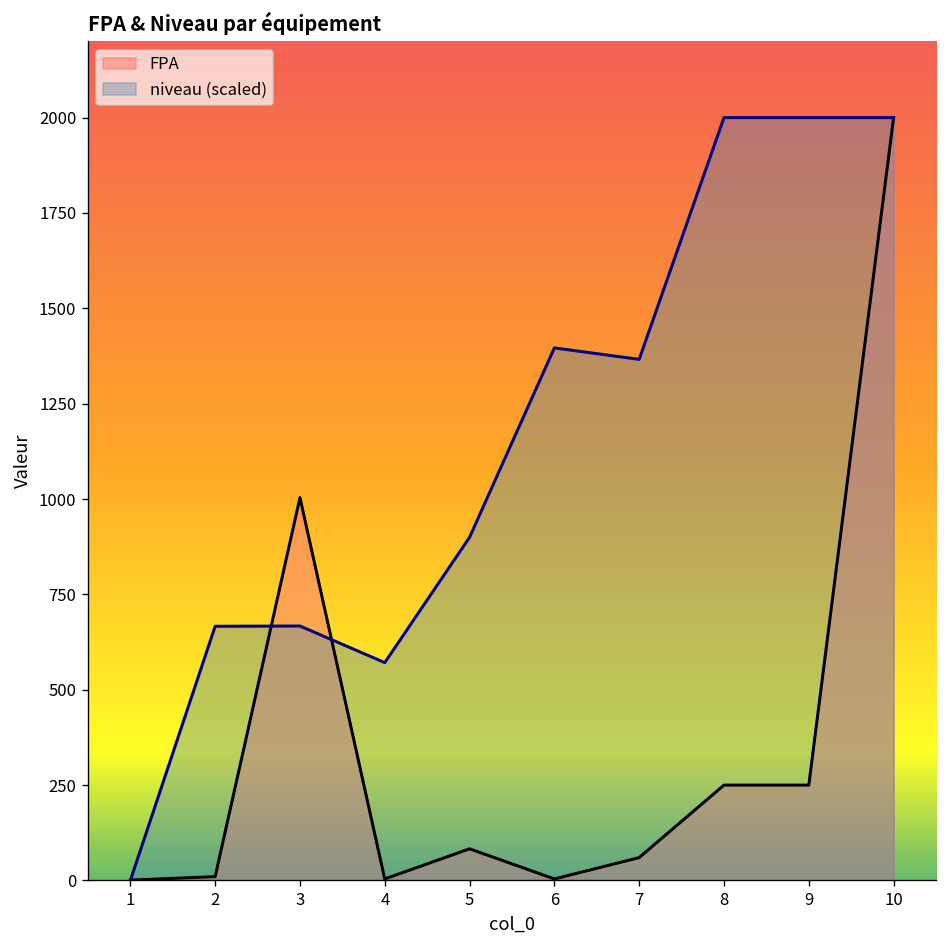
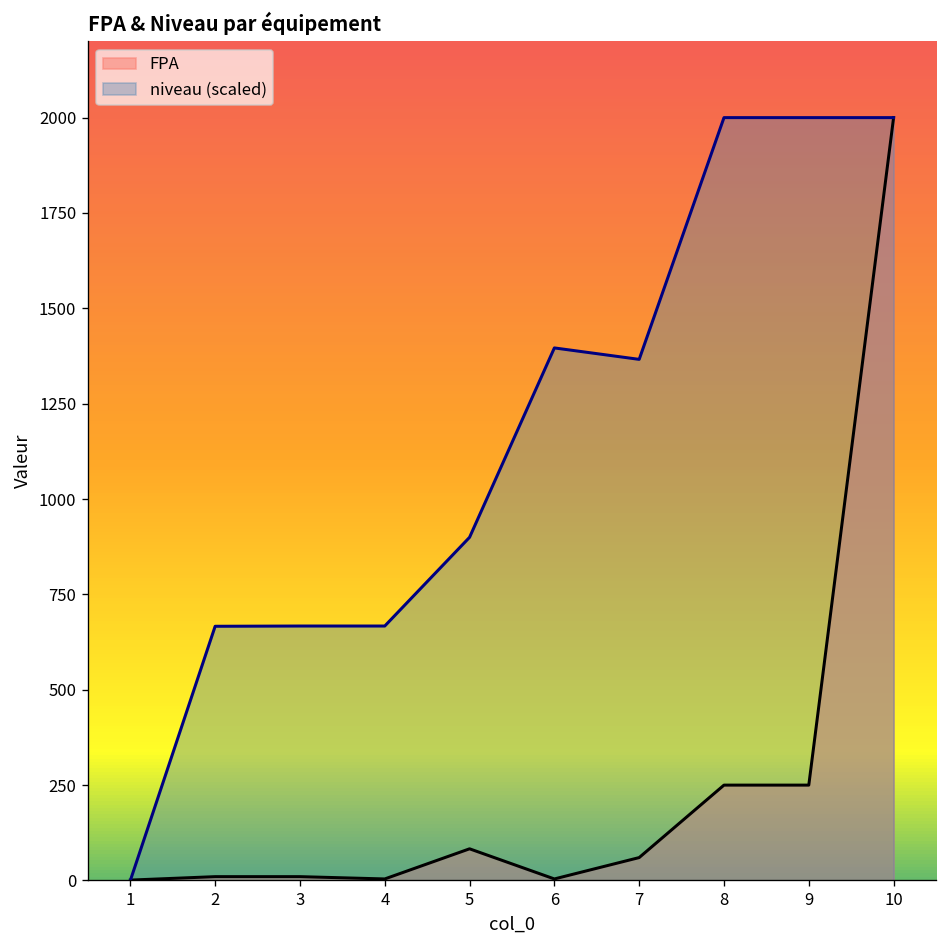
FPA, 3: 1000 -> 10
niveau (scaled), 4: 570 -> 670
